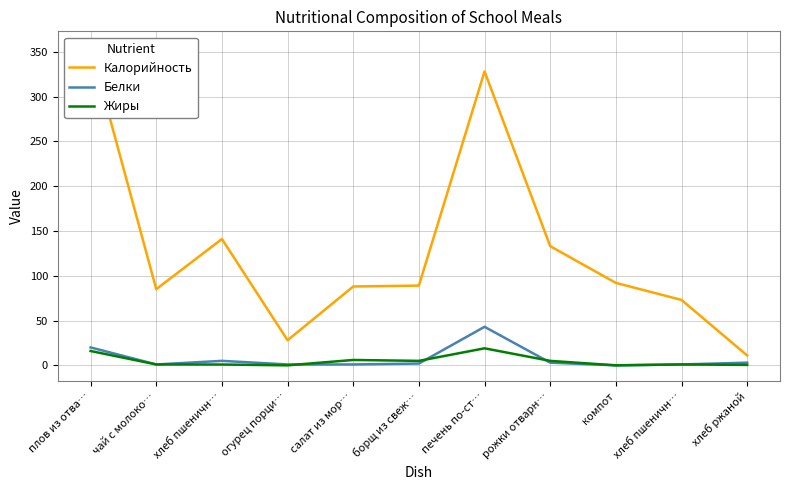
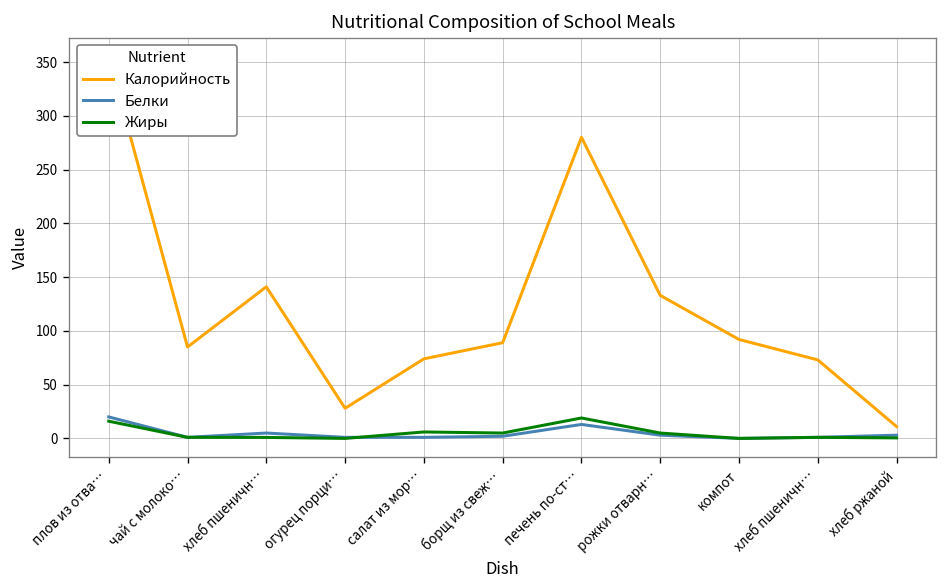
Калорийность, салат из мор…: 90 -> 70
Калорийность, печень по-ст…: 330 -> 280
Белки, печень по-ст…: 40 -> 10
